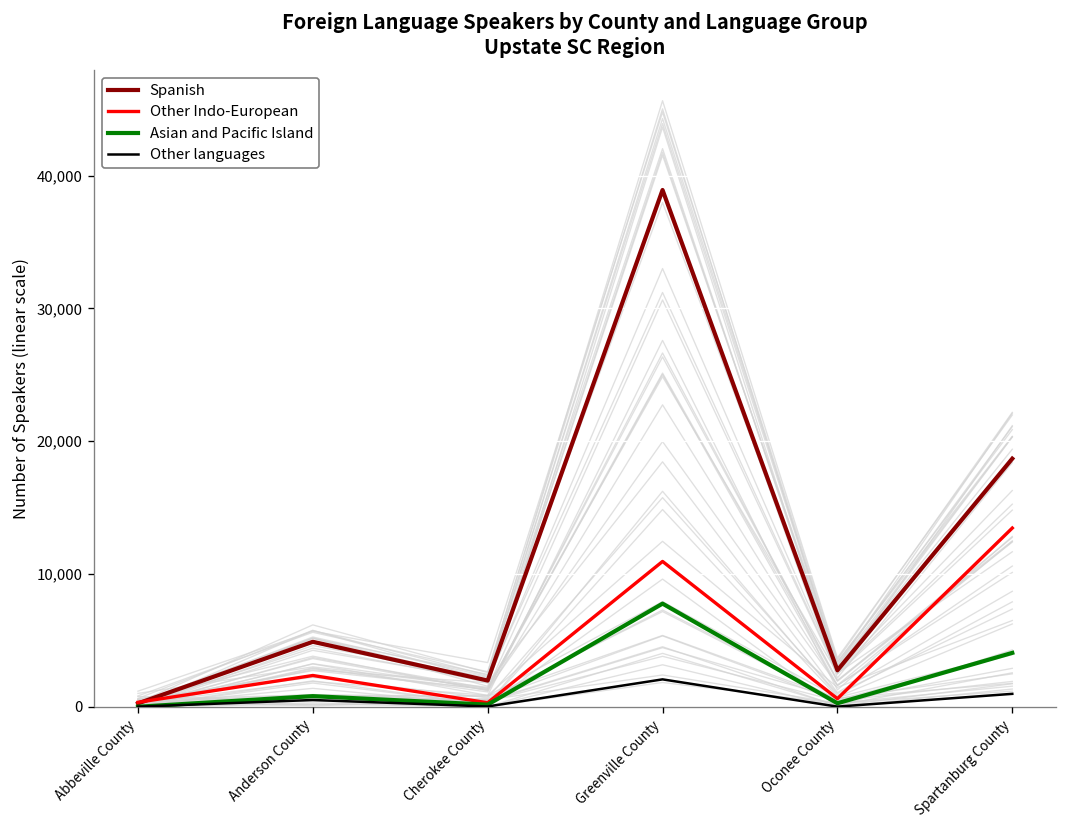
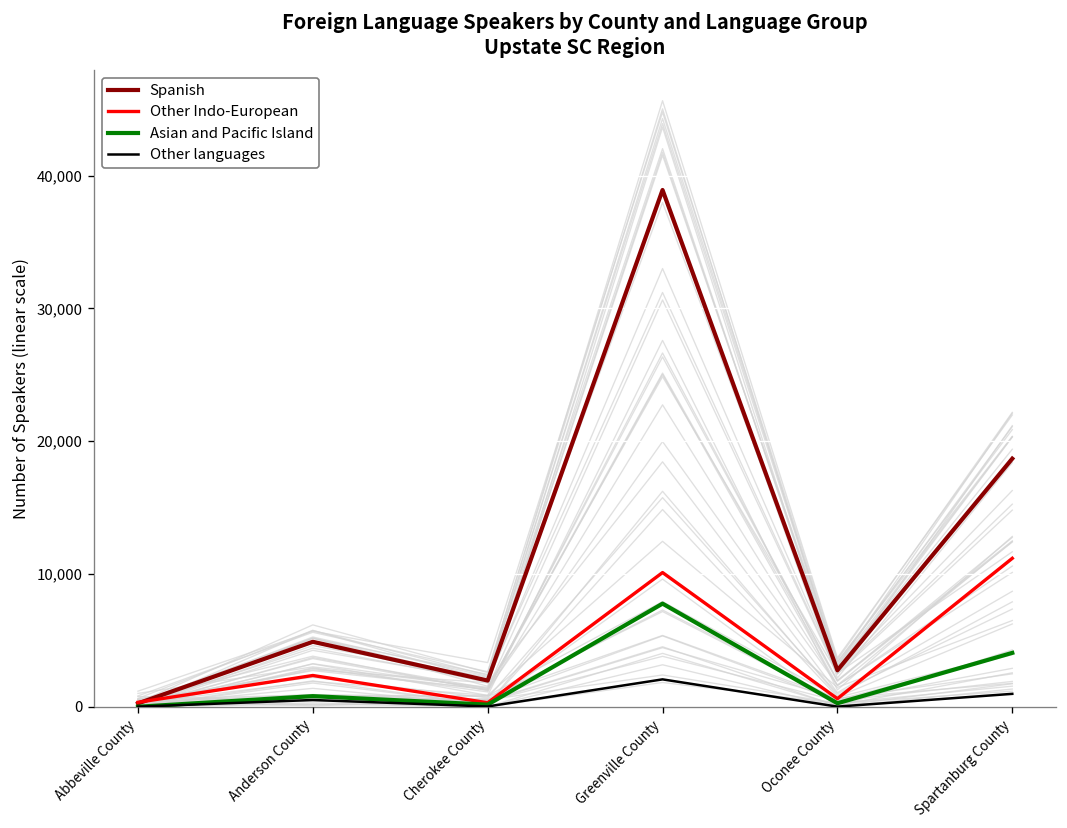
Other Indo-European, Greenville County: 10,900 -> 10,100
Other Indo-European, Spartanburg County: 13,500 -> 11,200
